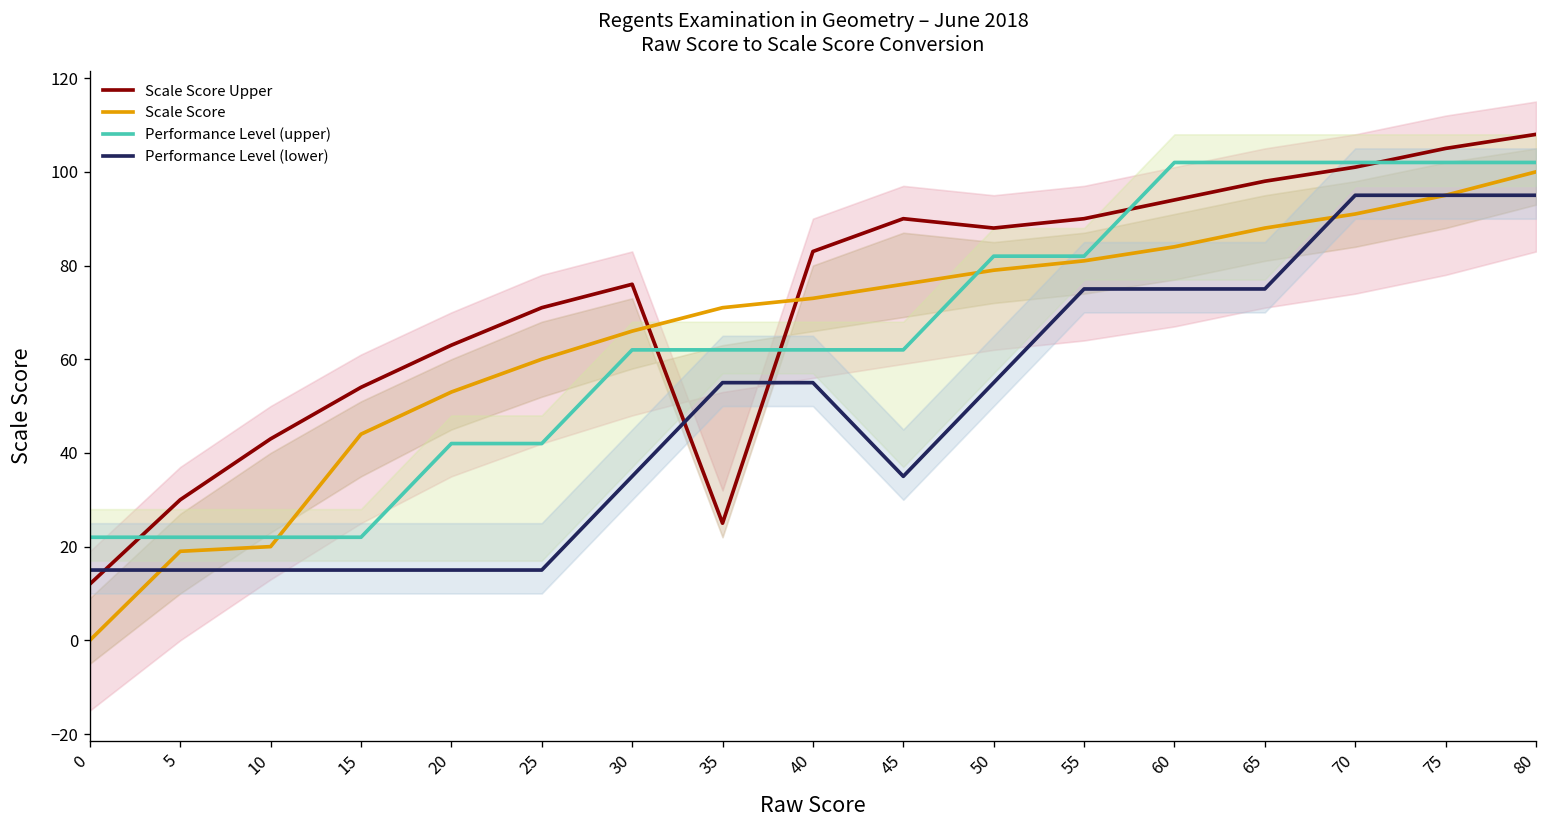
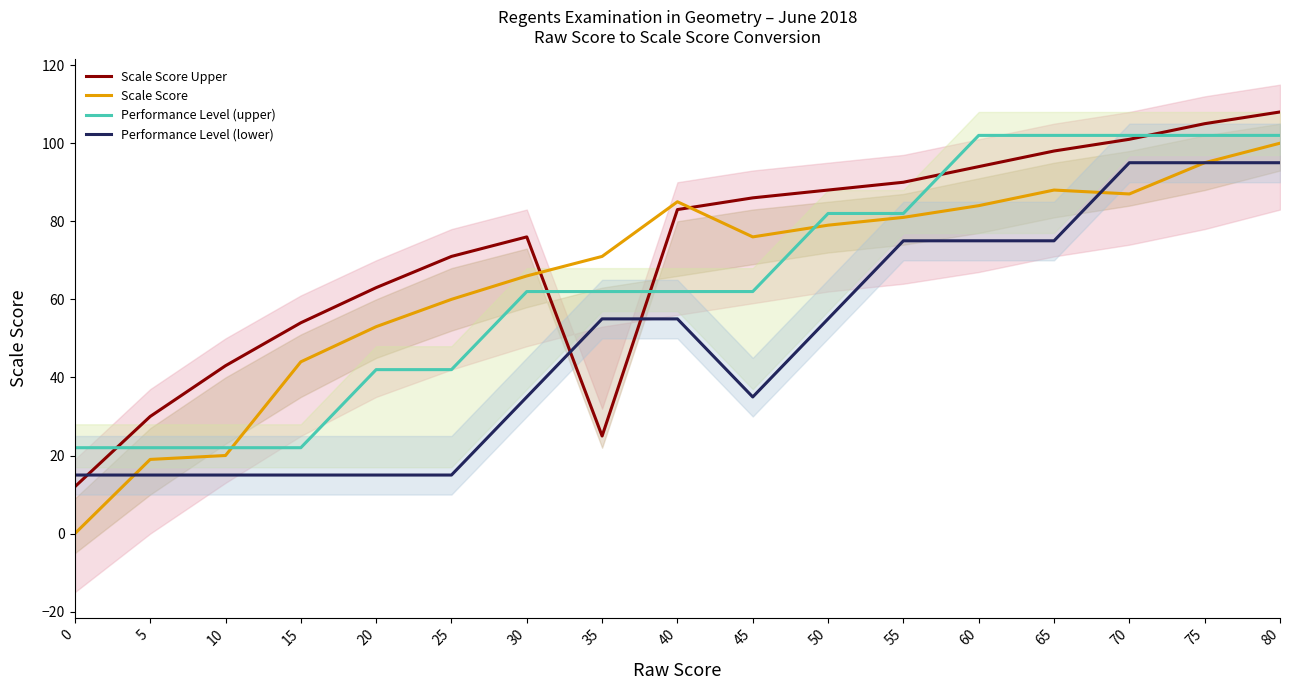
Scale Score, 40: 73 -> 85
Scale Score Upper, 45: 90 -> 86
Scale Score, 70: 91 -> 87
